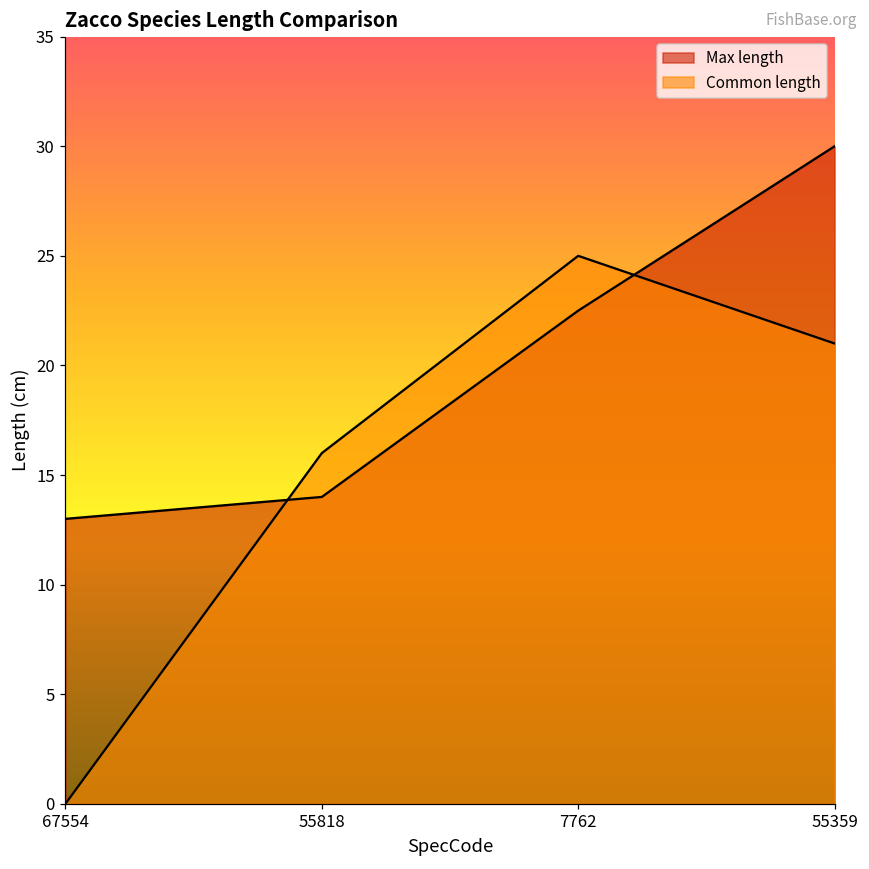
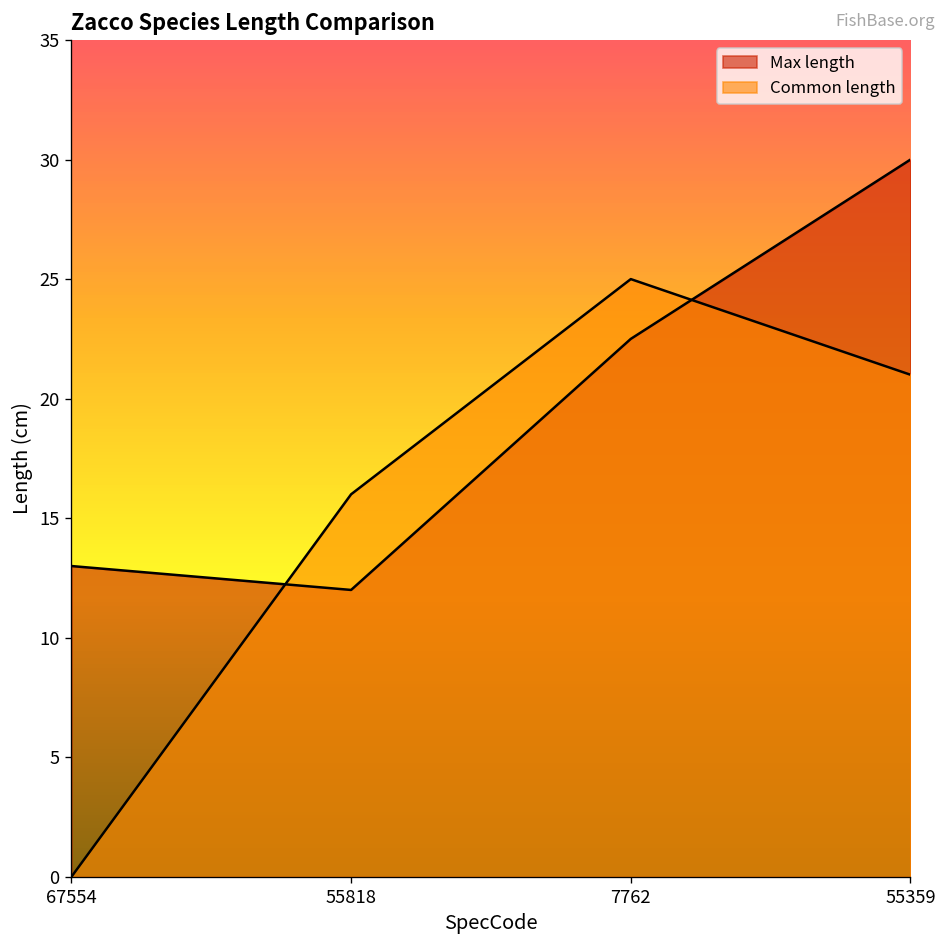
Max length, 55818: 14 -> 12
